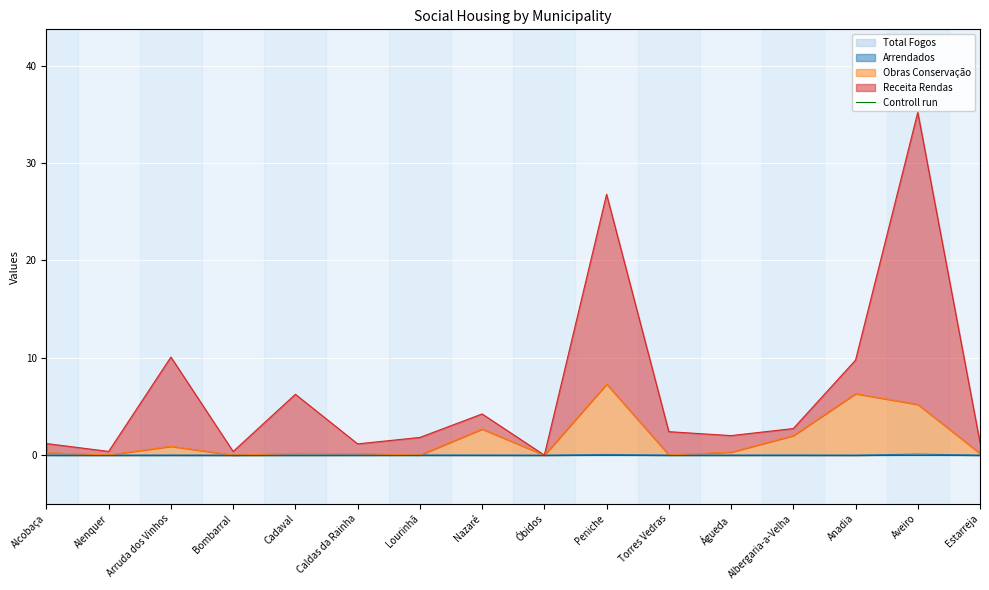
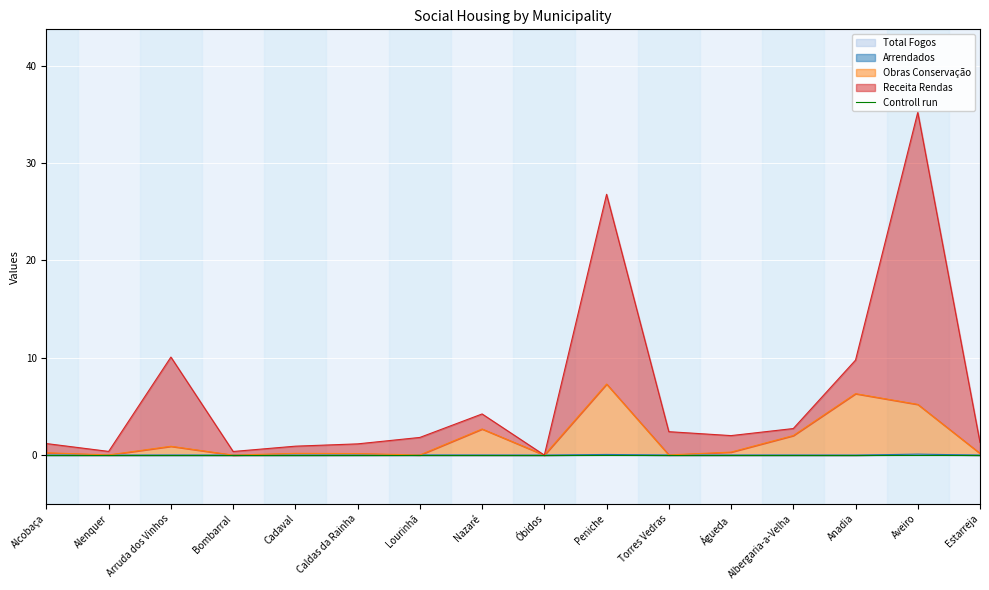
Receita Rendas, Cadaval: 6 -> 1
